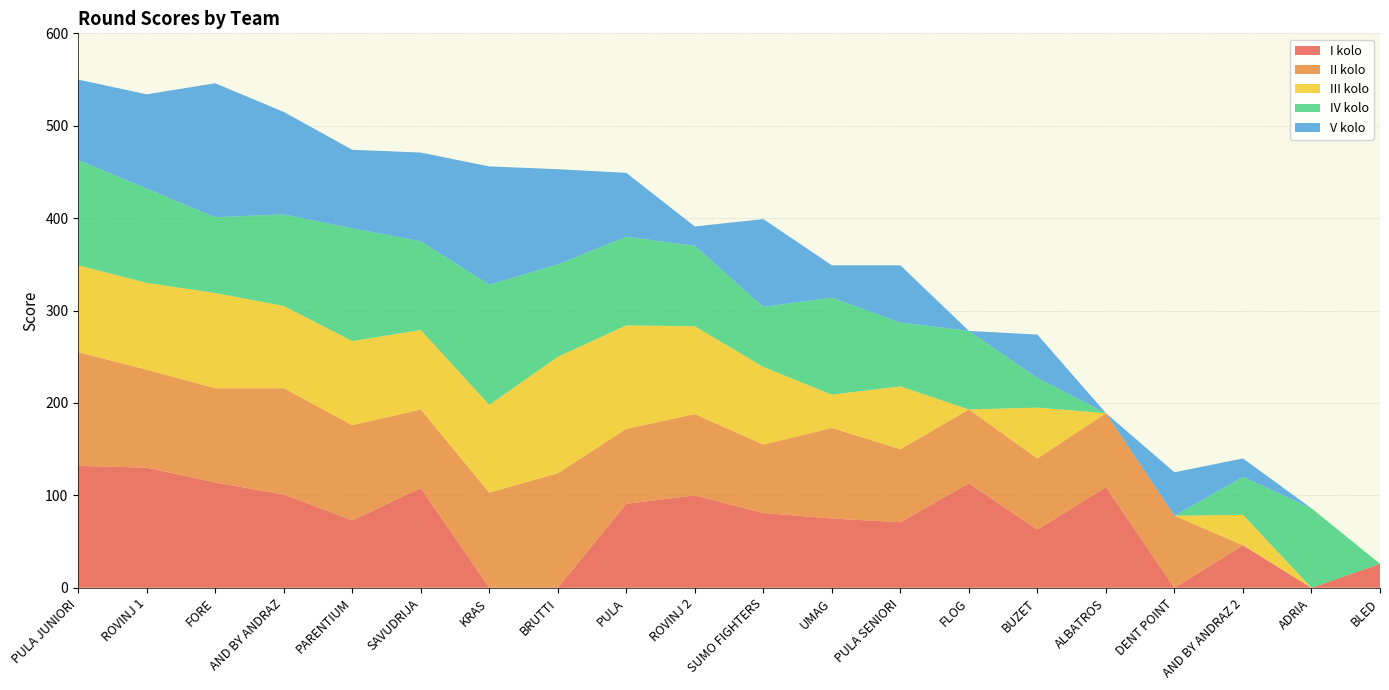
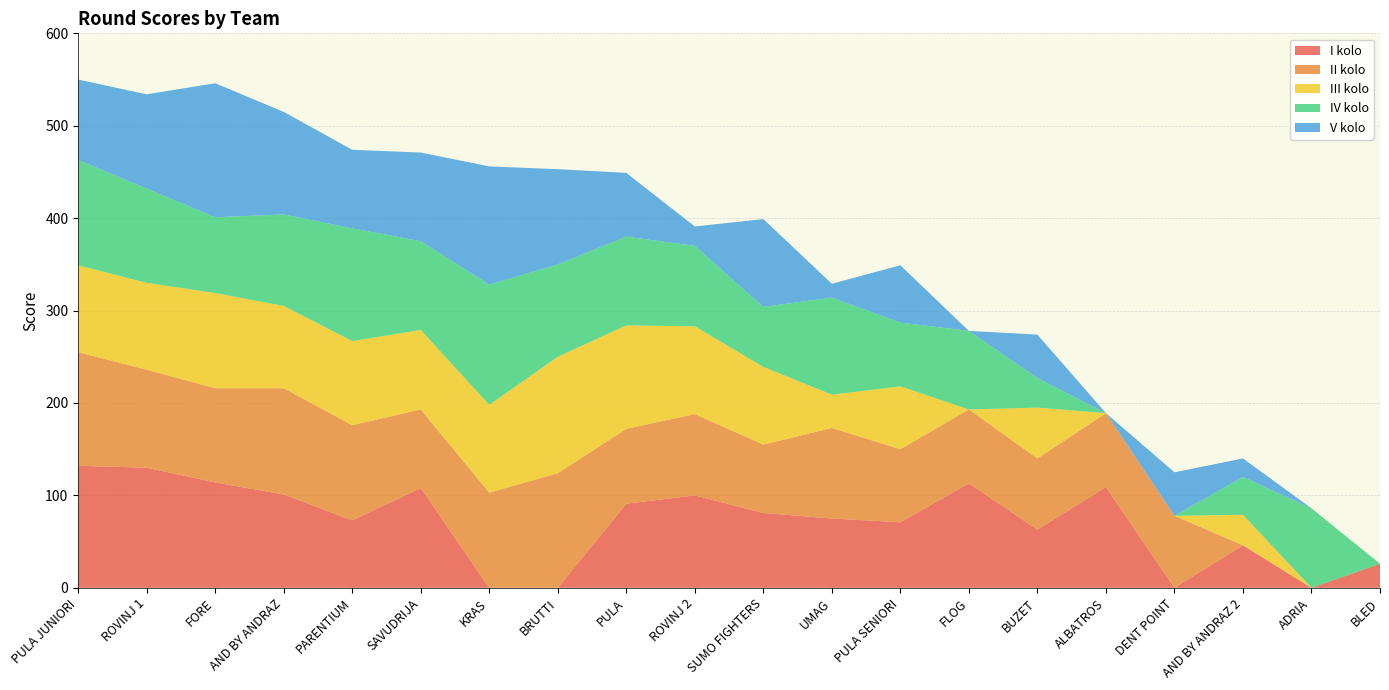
V kolo, UMAG: 40 -> 20
